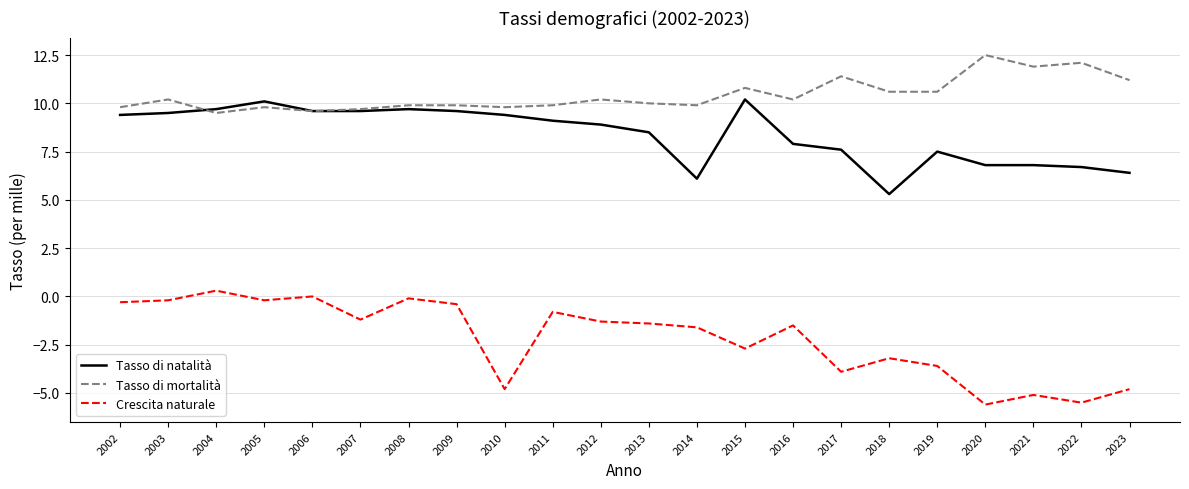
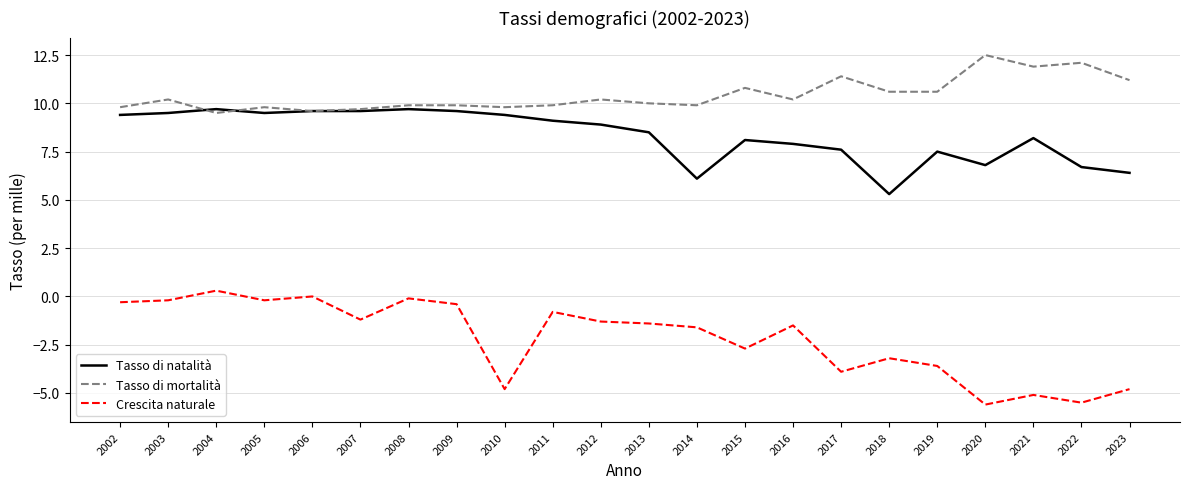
Tasso di natalità, 2005: 10.1 -> 9.5
Tasso di natalità, 2015: 10.2 -> 8.1
Tasso di natalità, 2021: 6.8 -> 8.2
